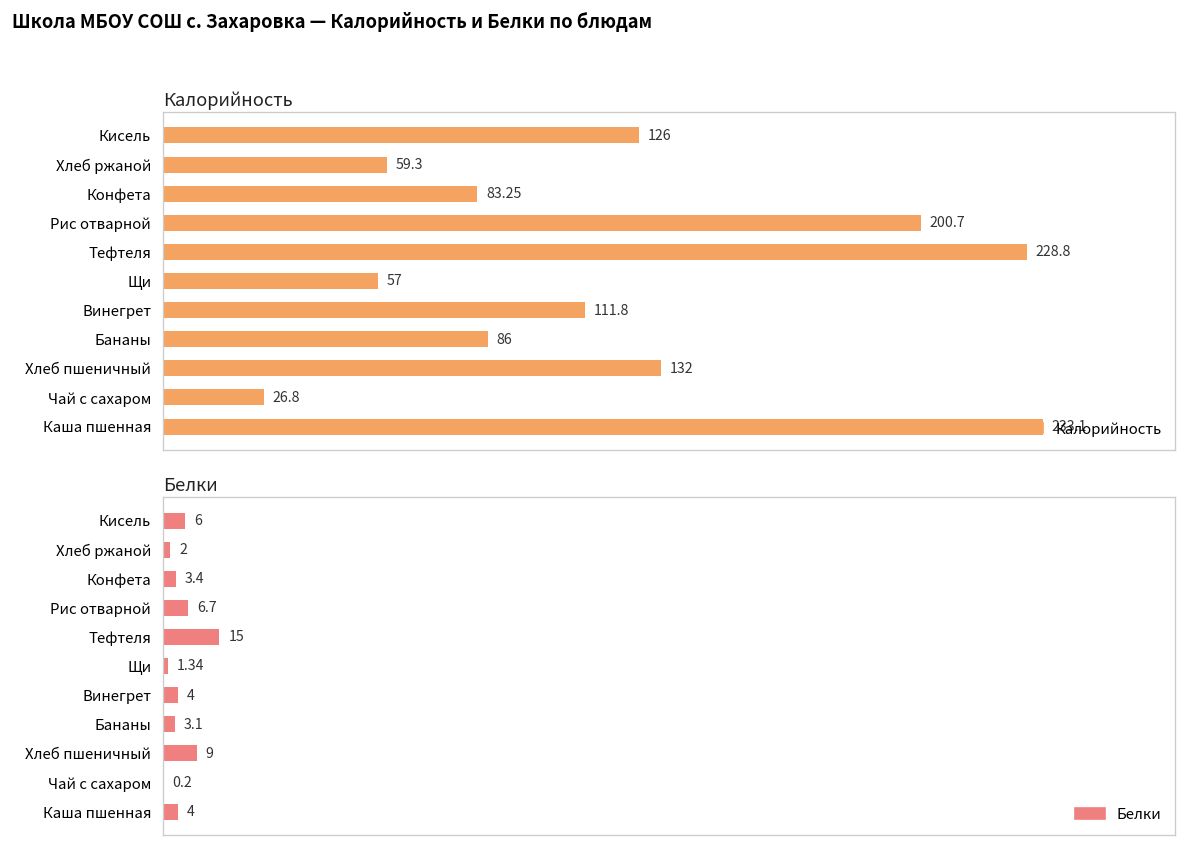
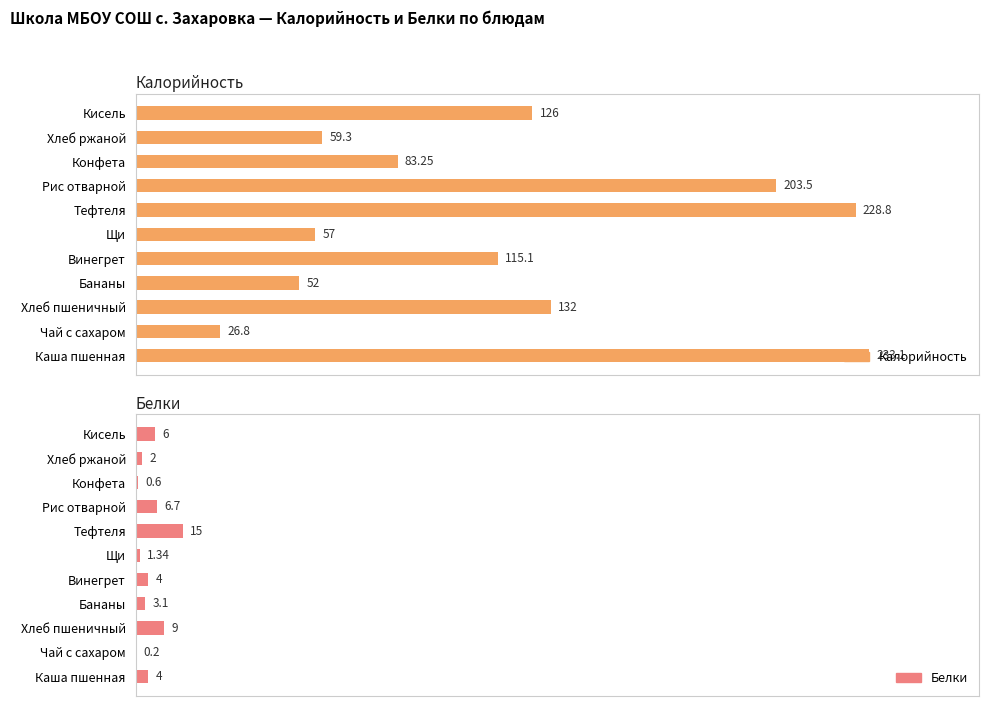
Калорийность, Рис отварной: 200.7 -> 203.5
Калорийность, Винегрет: 111.8 -> 115.1
Калорийность, Бананы: 86 -> 52
Белки, Конфета: 3.4 -> 0.6
